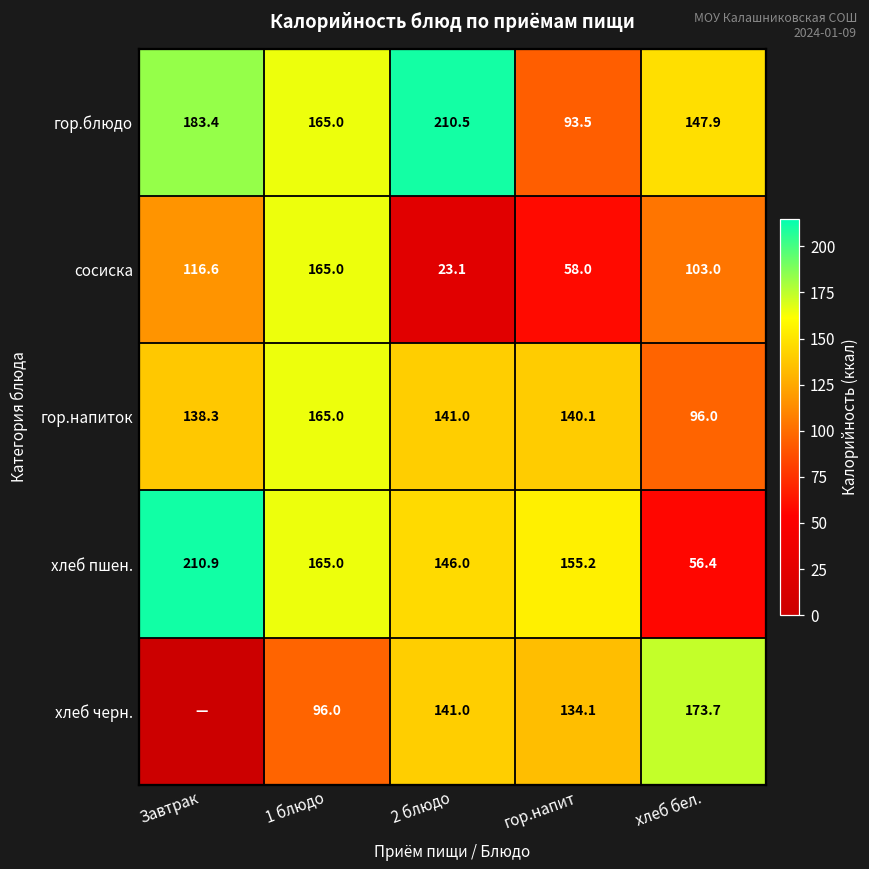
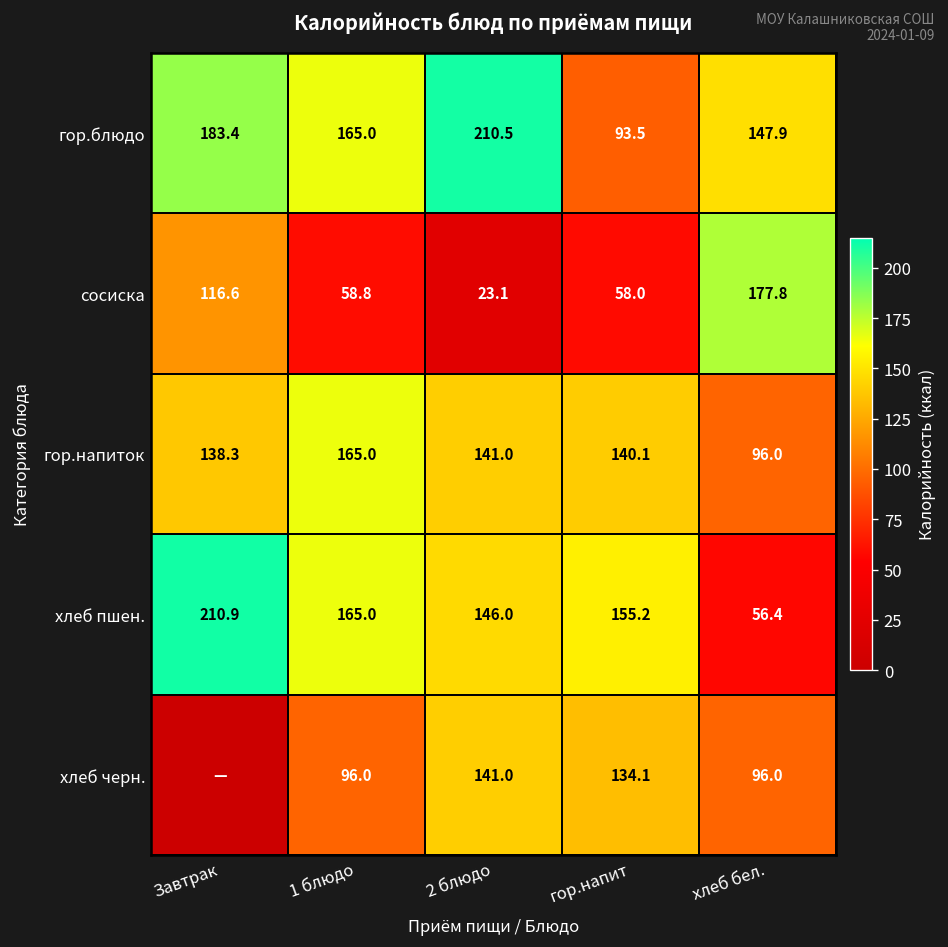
сосиска, 1 блюдо: 165.0 -> 58.8
сосиска, хлеб бел.: 103.0 -> 177.8
хлеб черн., хлеб бел.: 173.7 -> 96.0
